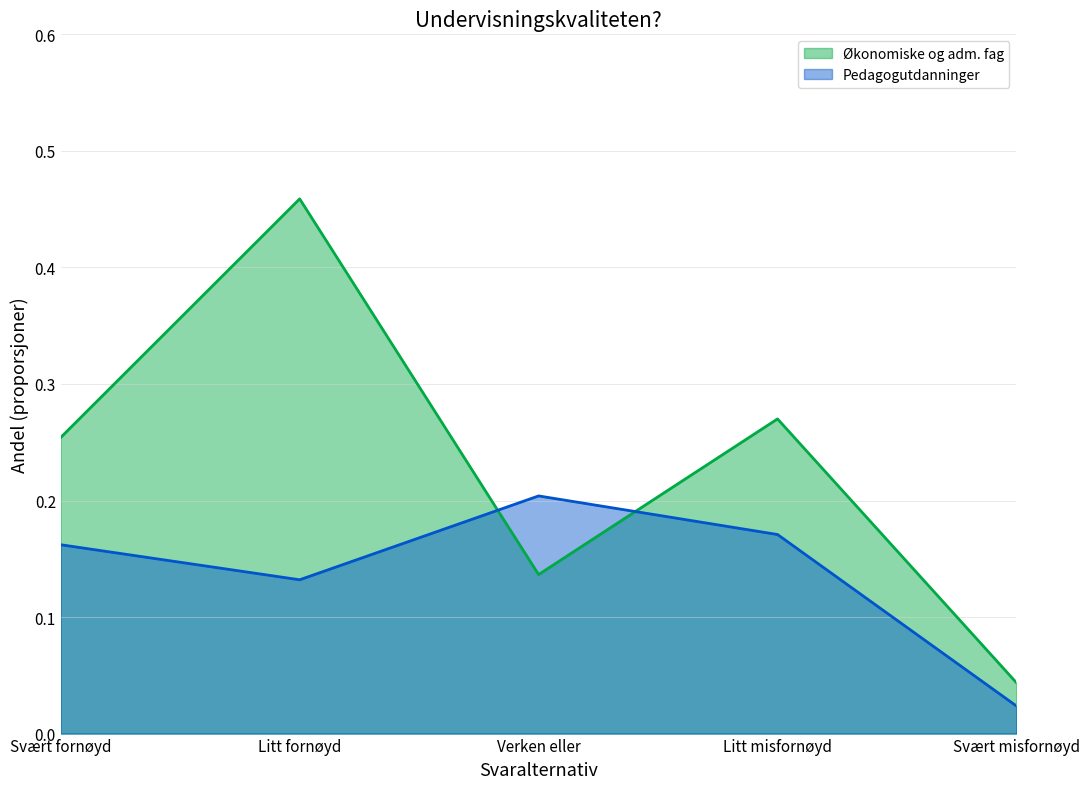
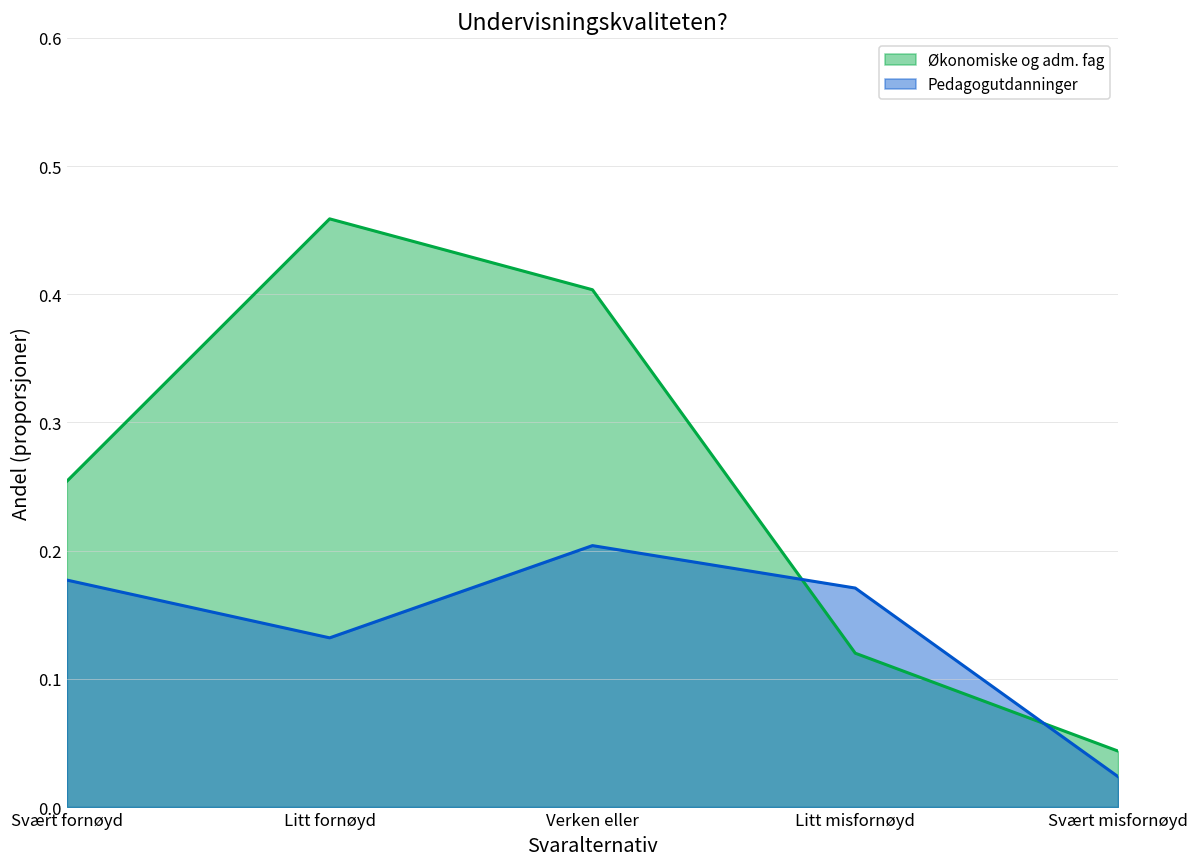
Pedagogutdanninger, Svært fornøyd: 0.162 -> 0.177
Økonomiske og adm. fag, Verken eller: 0.136 -> 0.404
Økonomiske og adm. fag, Litt misfornøyd: 0.27 -> 0.12
